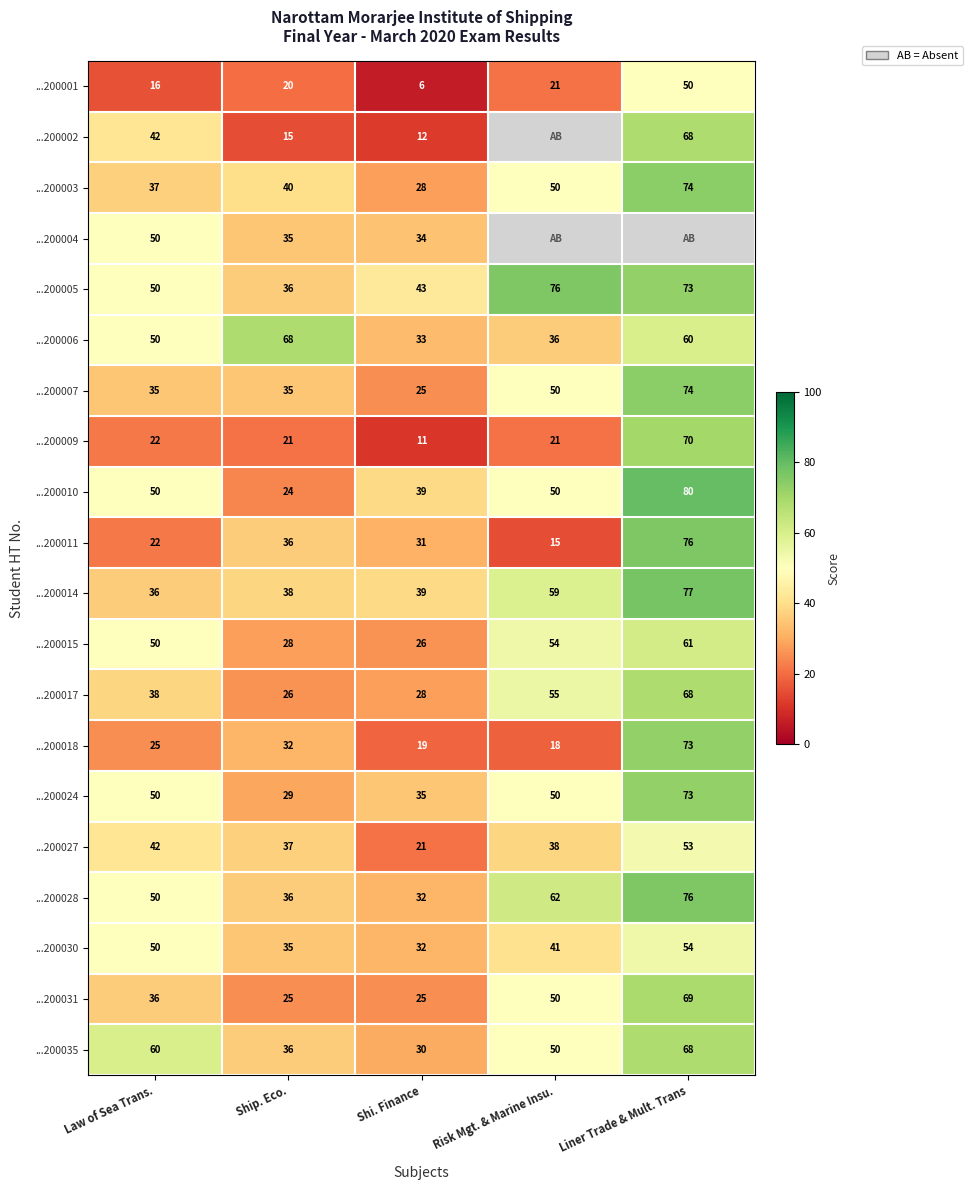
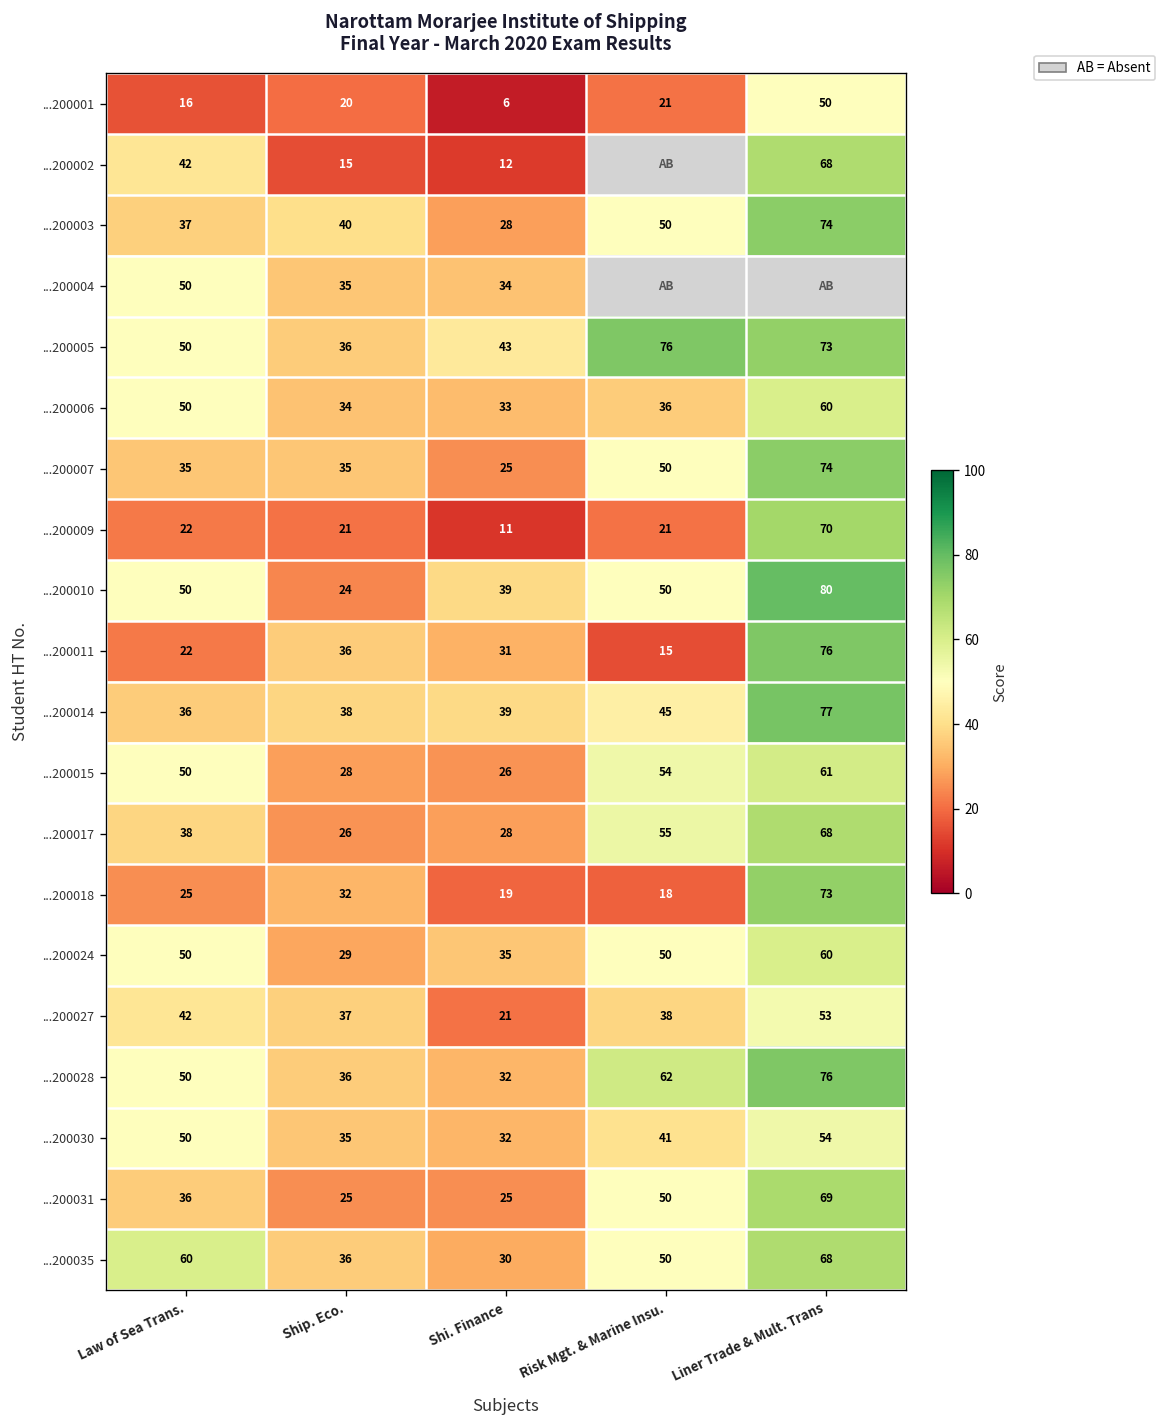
...200006, Ship. Eco.: 68 -> 34
...200014, Risk Mgt. & Marine Insu.: 59 -> 45
...200024, Liner Trade & Mult. Trans: 73 -> 60
